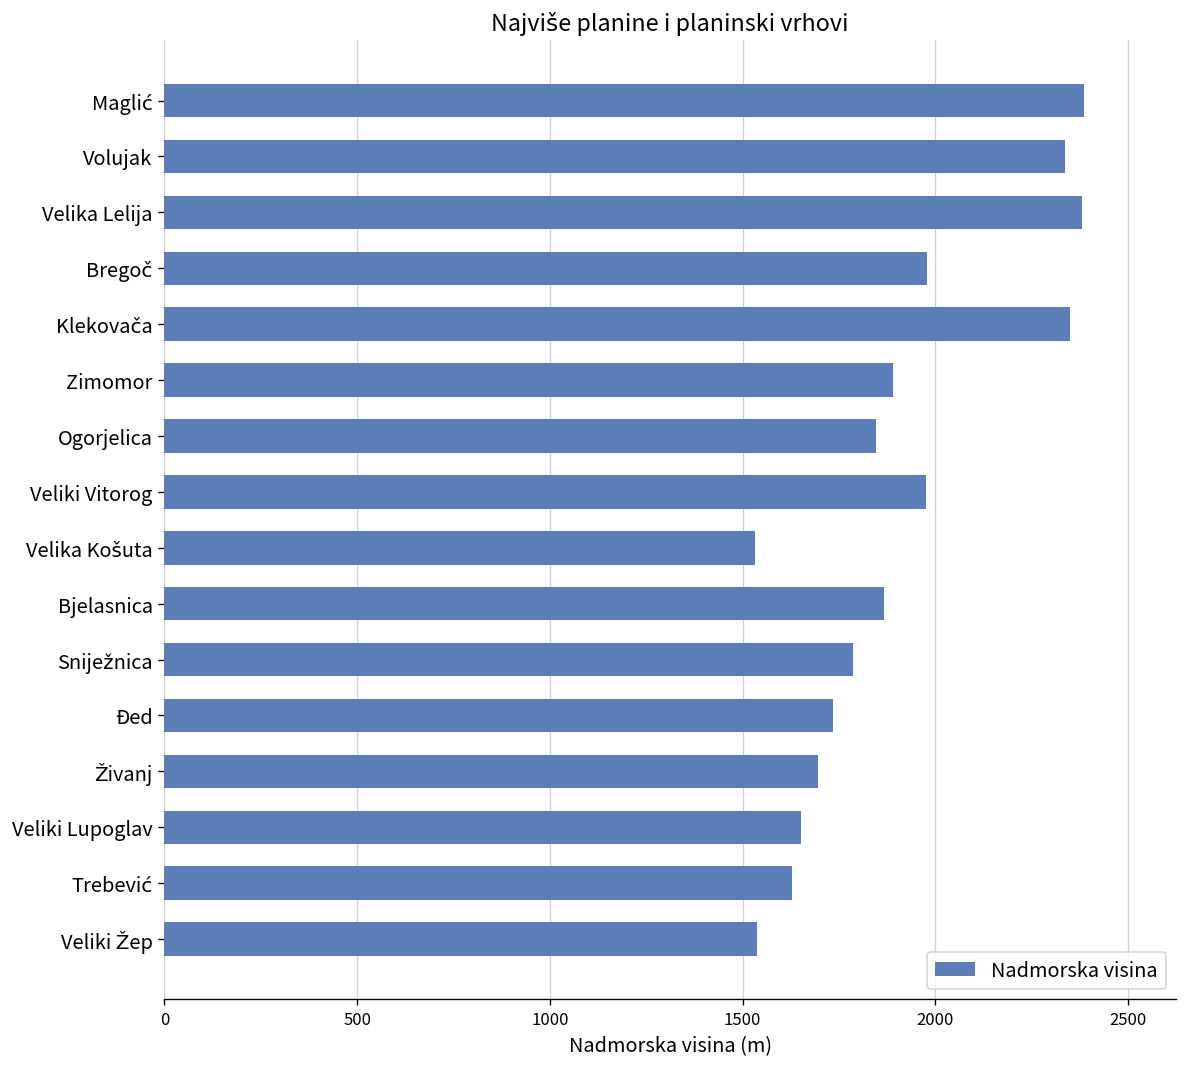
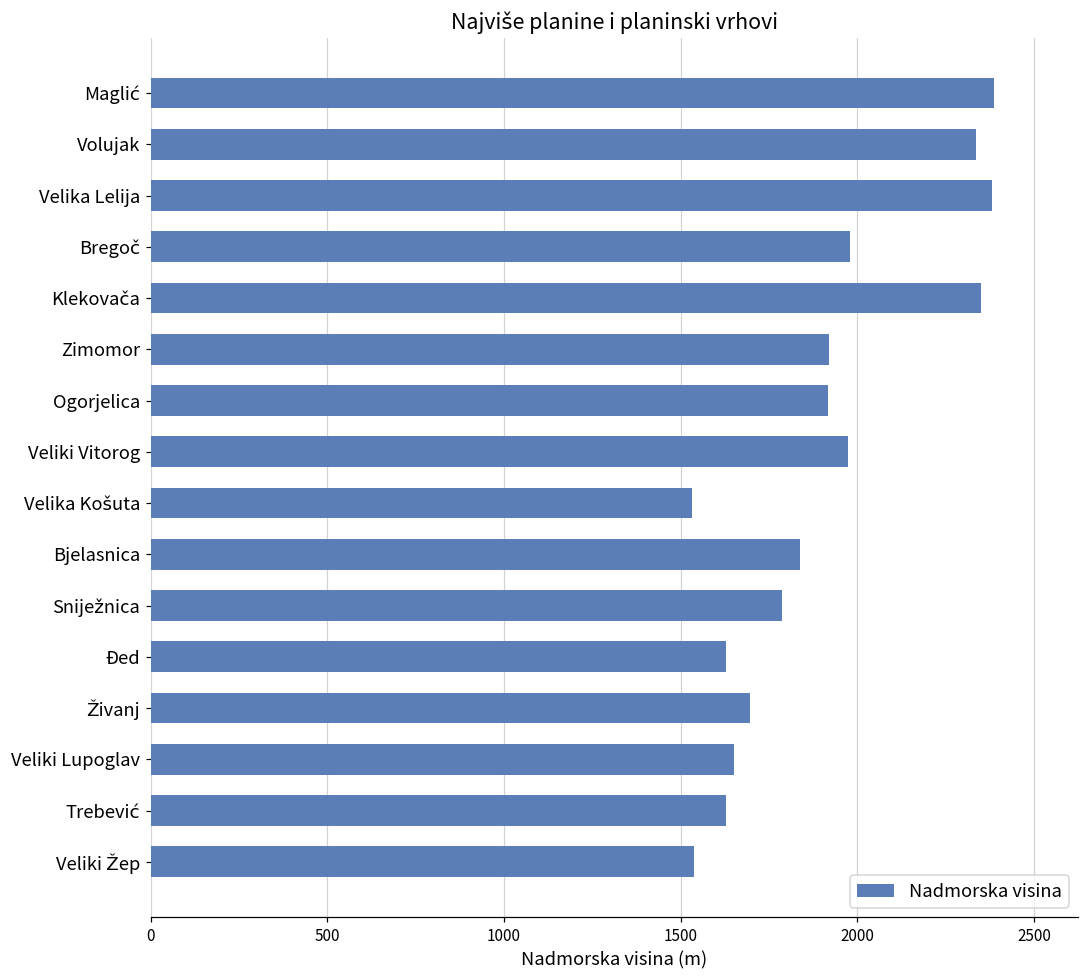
Zimomor: 1890 -> 1920
Ogorjelica: 1850 -> 1920
Bjelasnica: 1870 -> 1840
Đed: 1740 -> 1630
